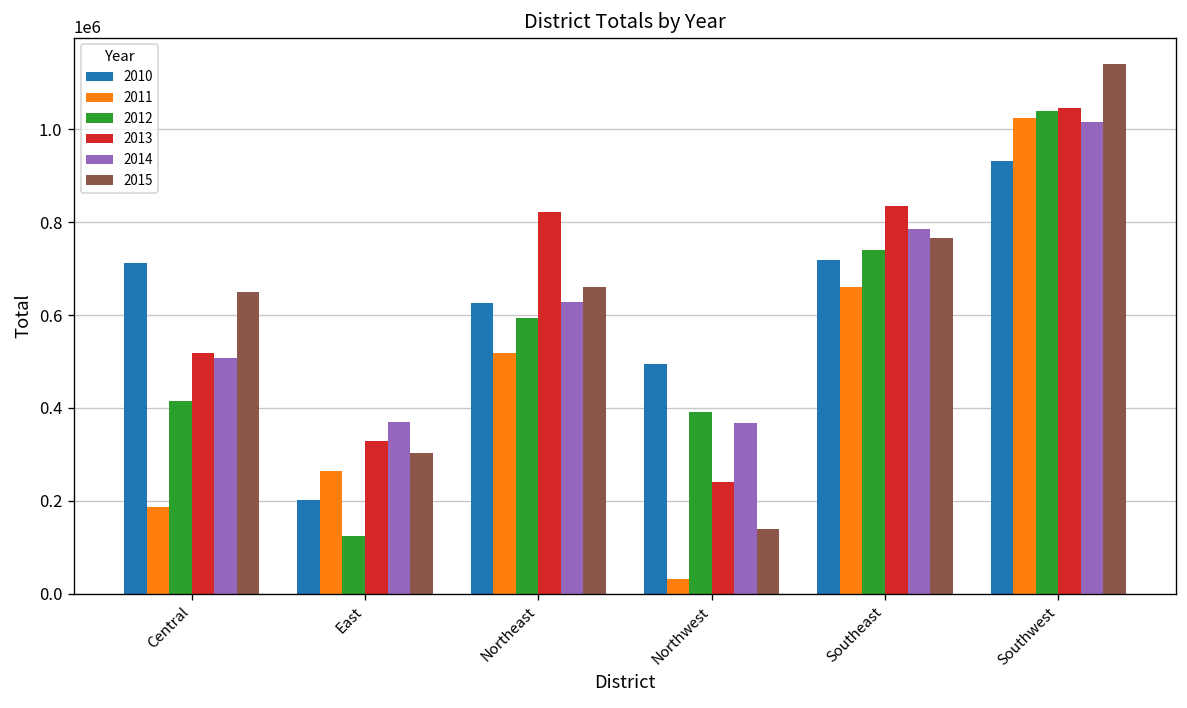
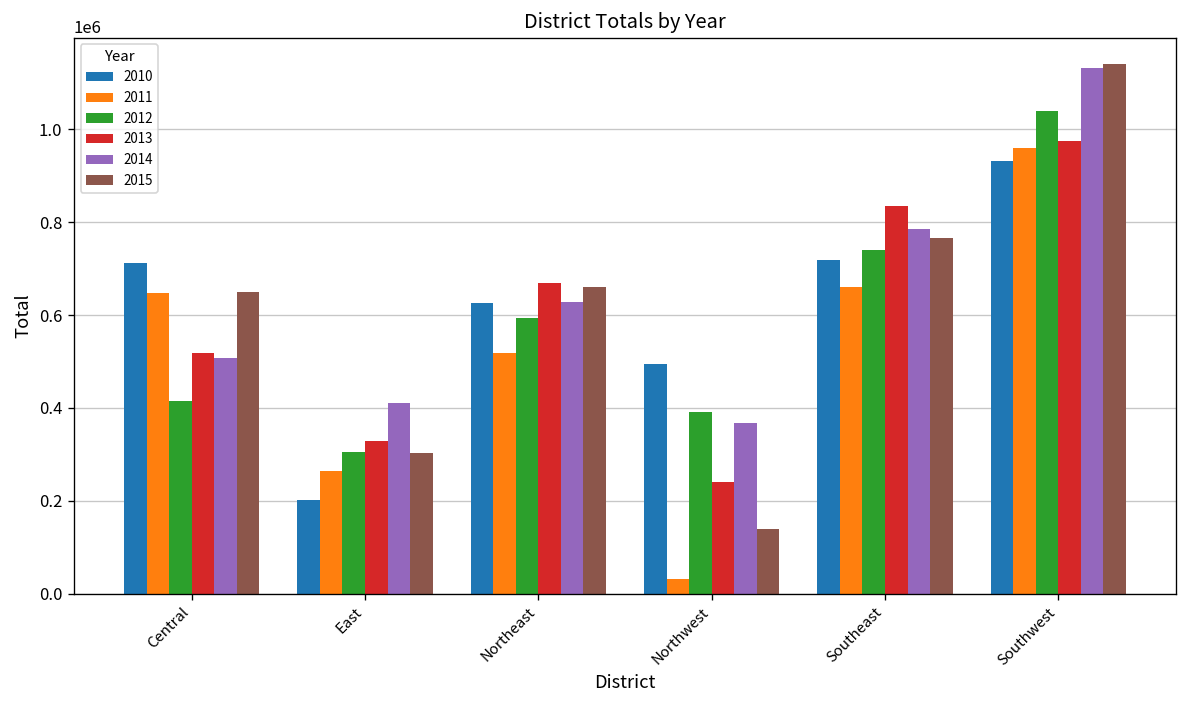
2011, Central: 190000 -> 650000
2012, East: 120000 -> 310000
2014, East: 370000 -> 410000
2013, Northeast: 820000 -> 670000
2011, Southwest: 1020000 -> 960000
2013, Southwest: 1050000 -> 980000
2014, Southwest: 1020000 -> 1130000
